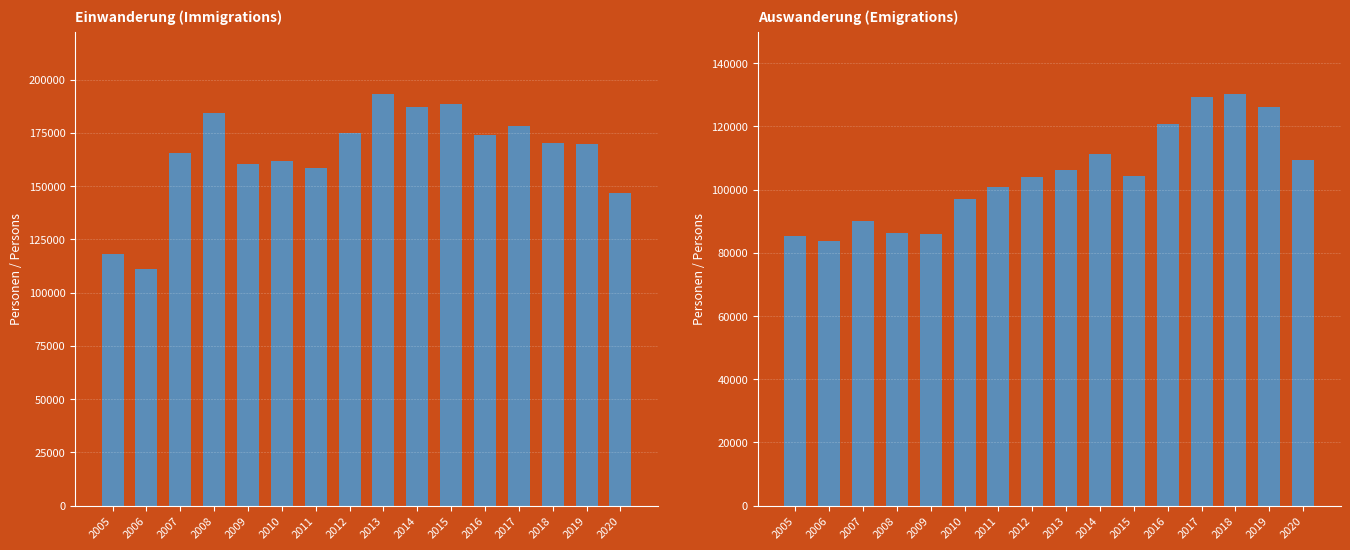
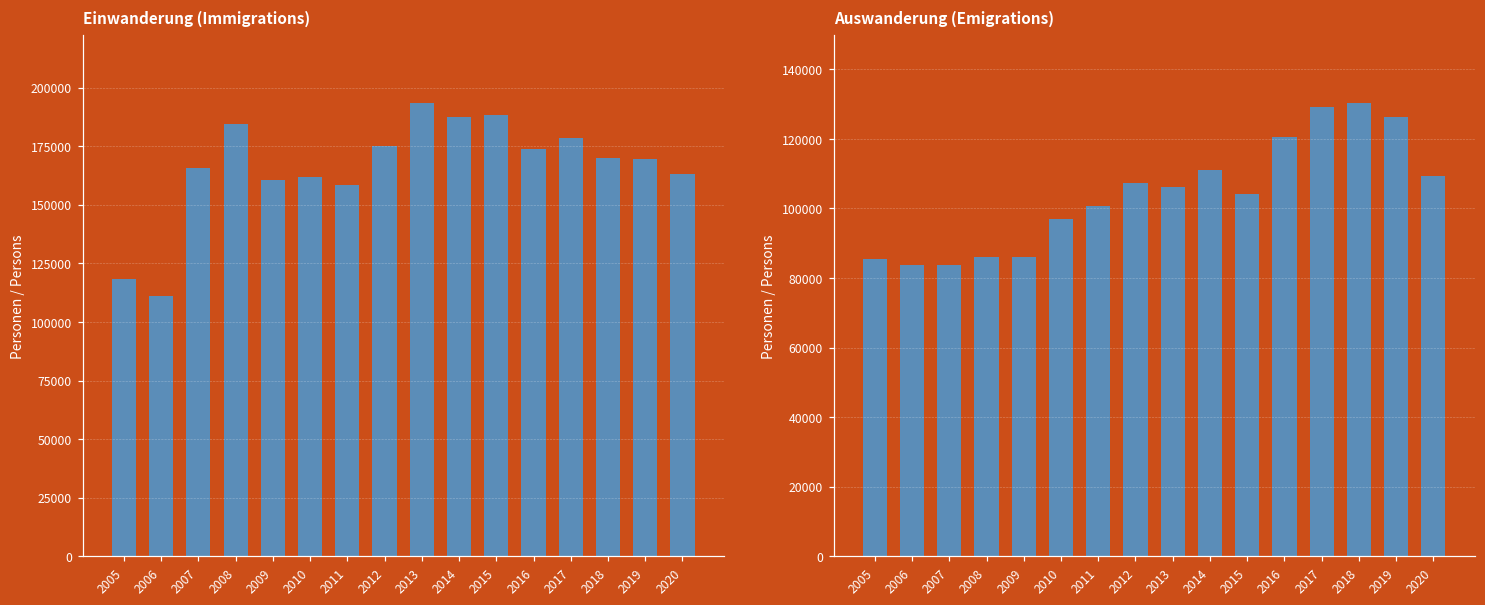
Einwanderung (Immigrations), 2020: 147000 -> 163000
Auswanderung (Emigrations), 2007: 90000 -> 84000
Auswanderung (Emigrations), 2012: 104000 -> 107000
